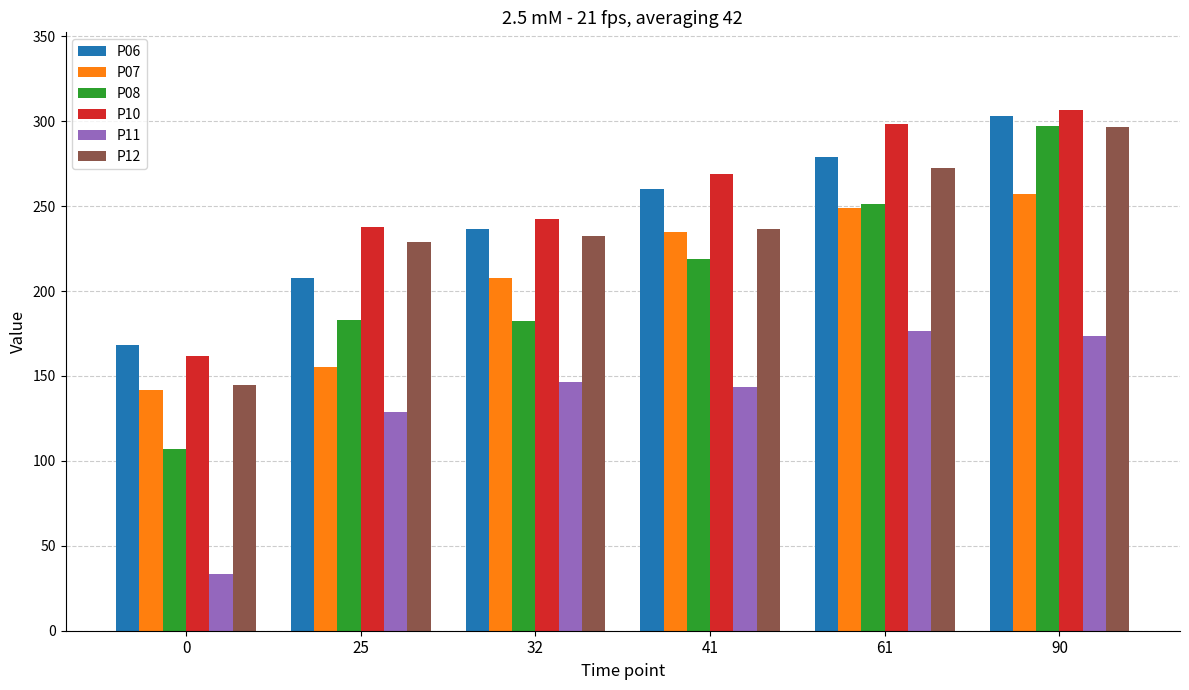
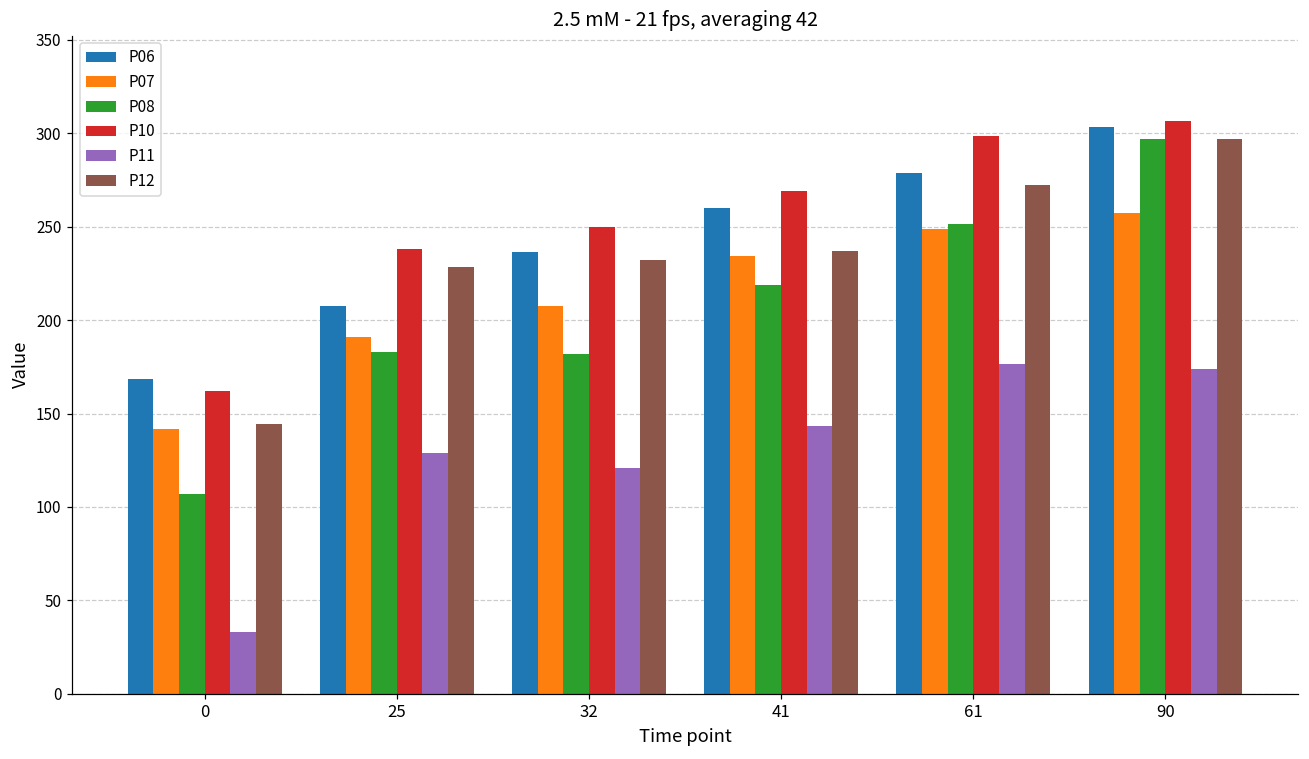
P07, 25: 156 -> 191
P10, 32: 242 -> 250
P11, 32: 146 -> 121
